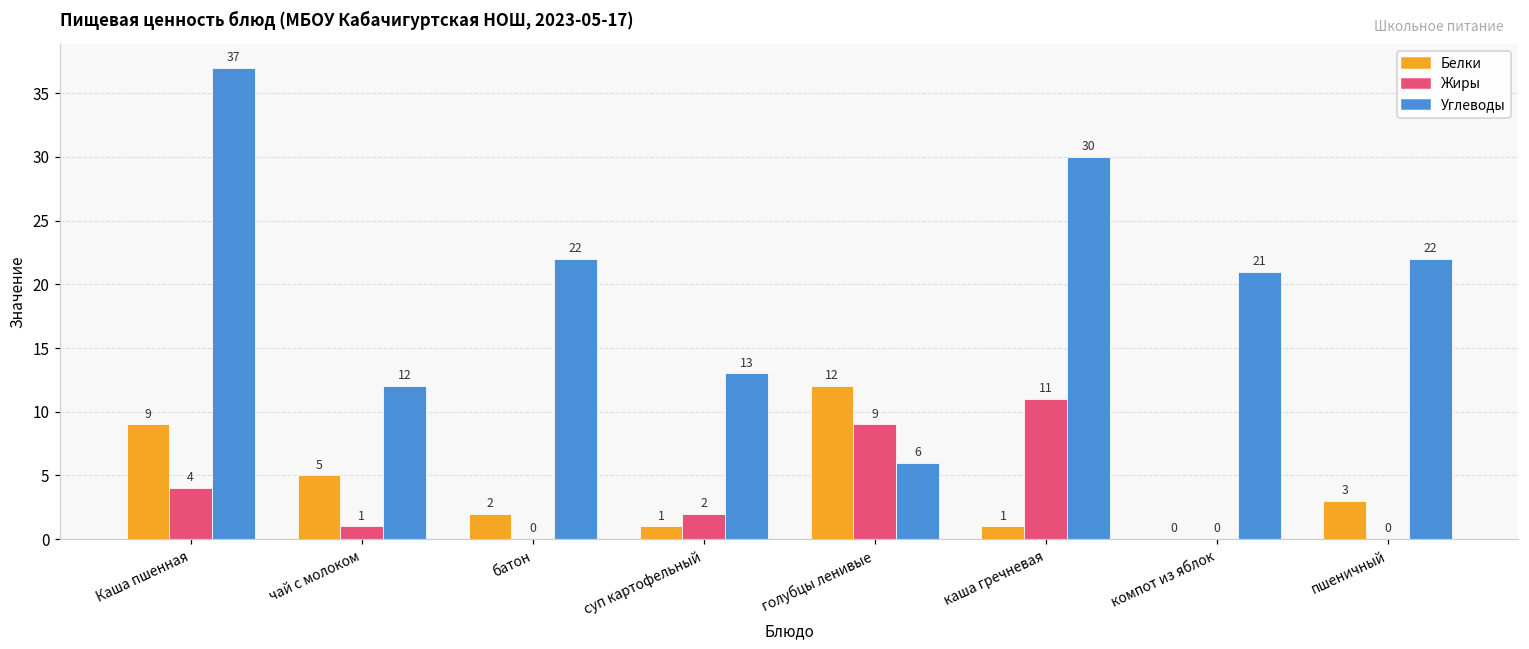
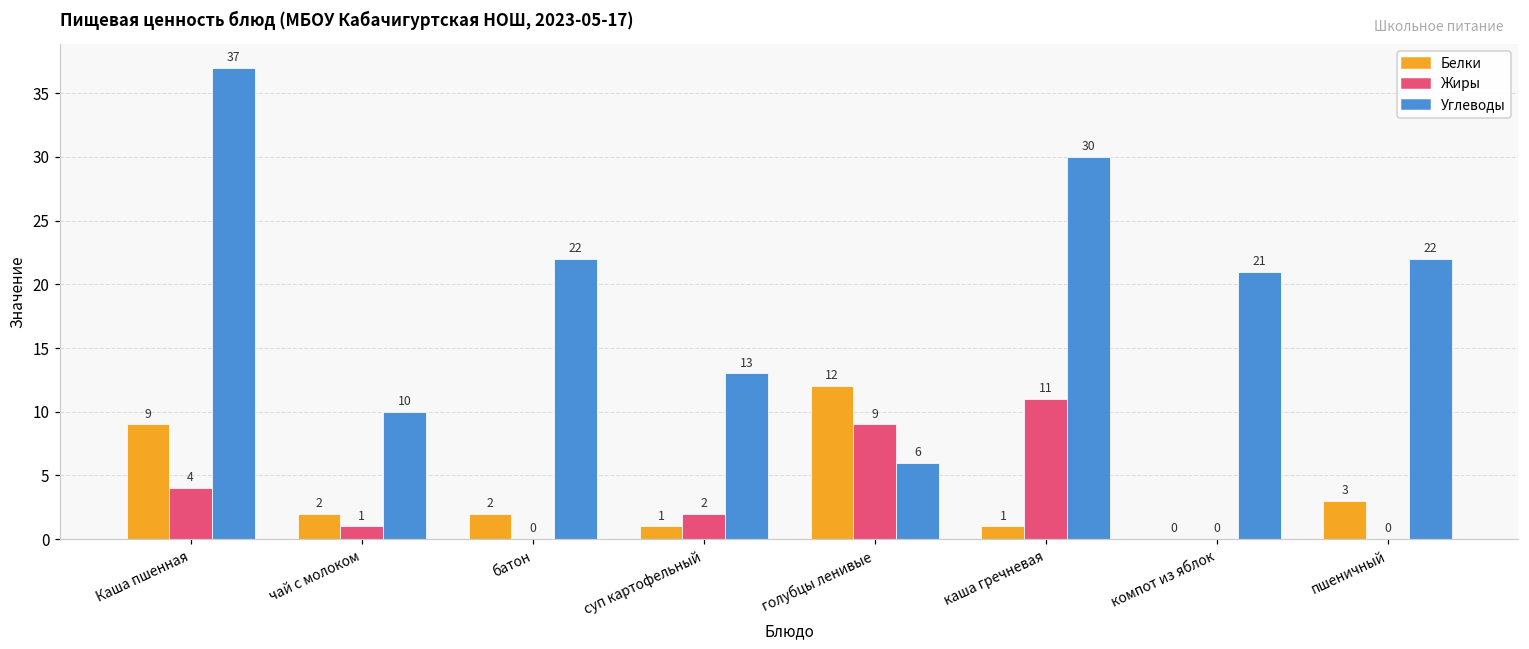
Белки, чай с молоком: 5 -> 2
Углеводы, чай с молоком: 12 -> 10
